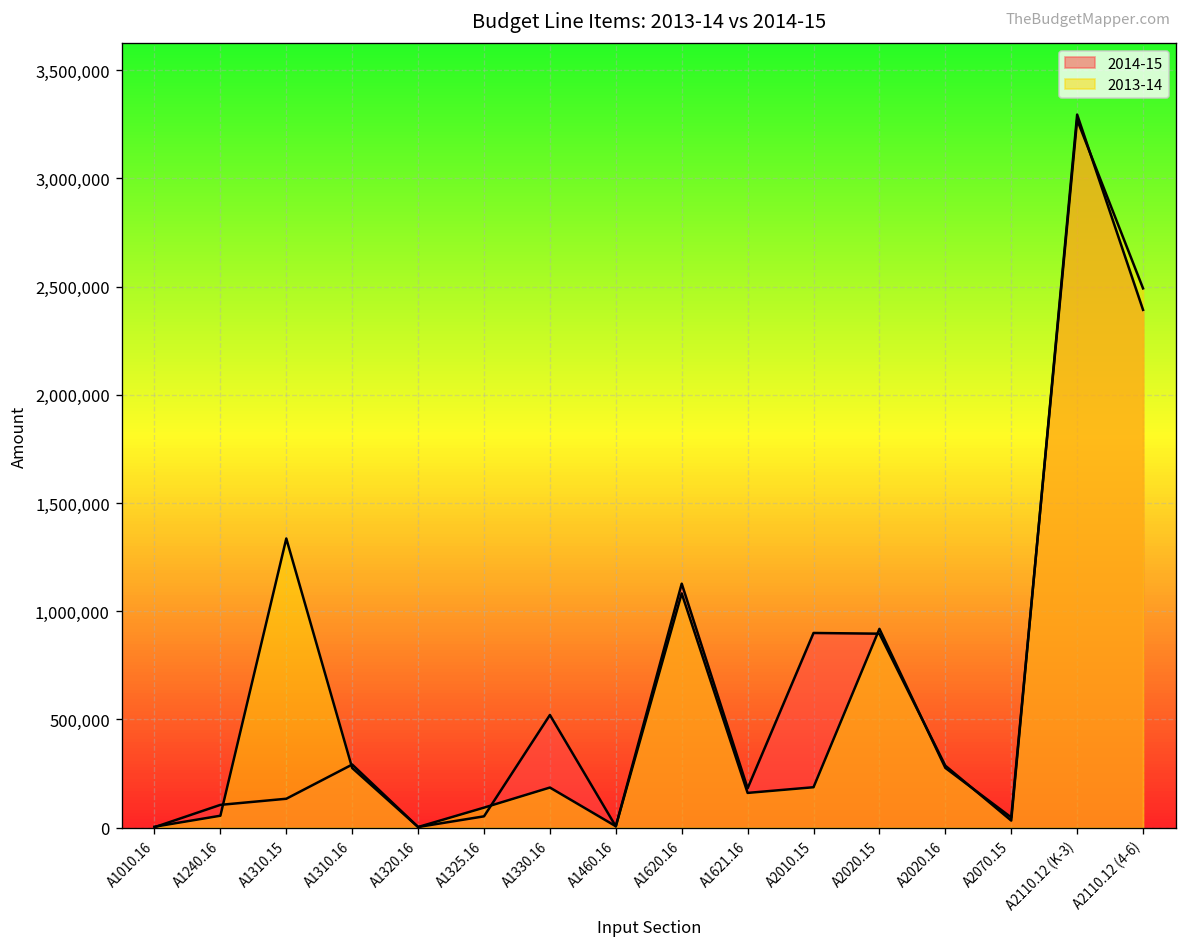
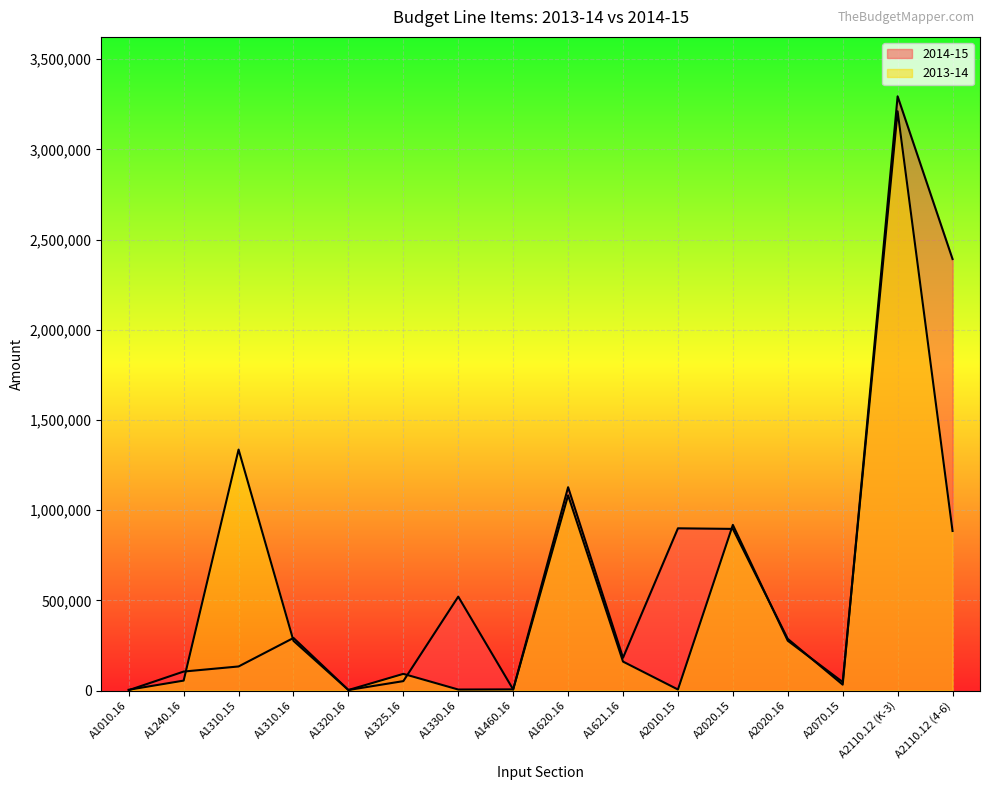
2013-14, A1330.16: 190,000 -> 10,000
2013-14, A2010.15: 190,000 -> 10,000
2013-14, A2110.12 (K-3): 3,270,000 -> 3,210,000
2013-14, A2110.12 (4-6): 2,490,000 -> 880,000
